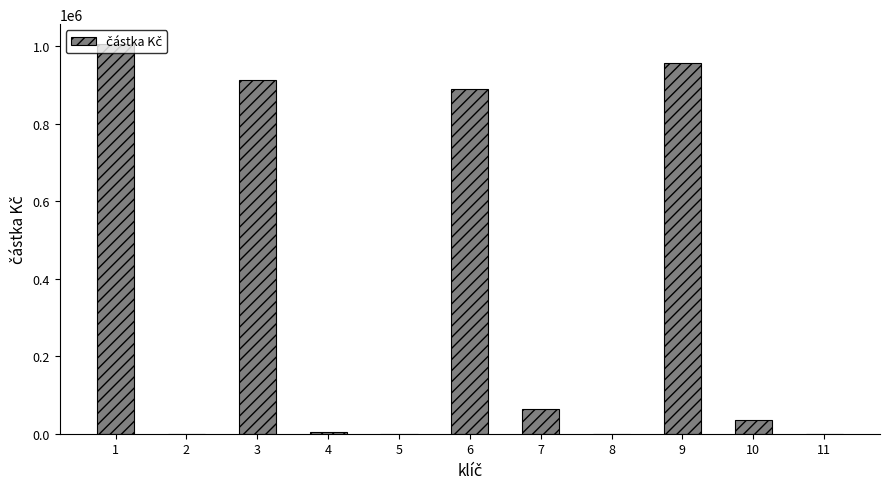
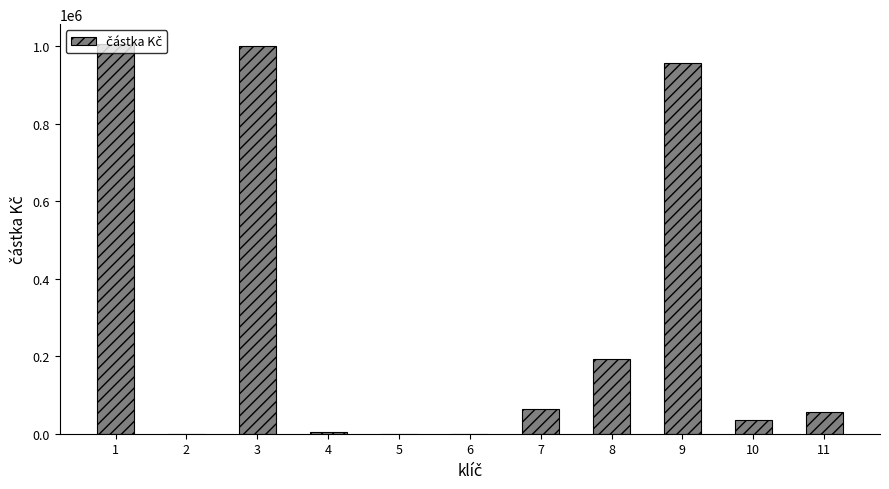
3: 910000 -> 1000000
6: 890000 -> 0
8: 0 -> 190000
11: 0 -> 60000
